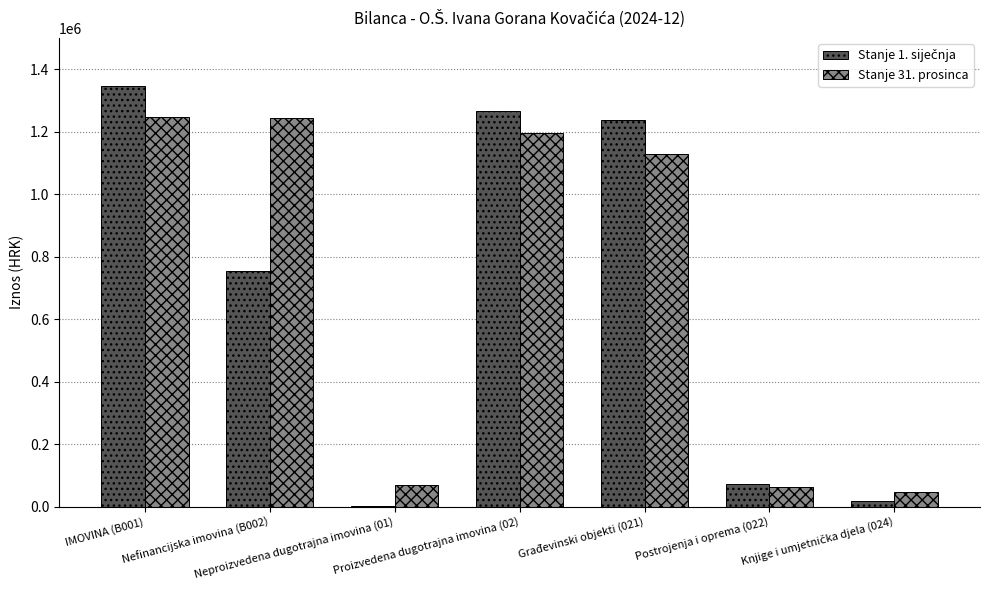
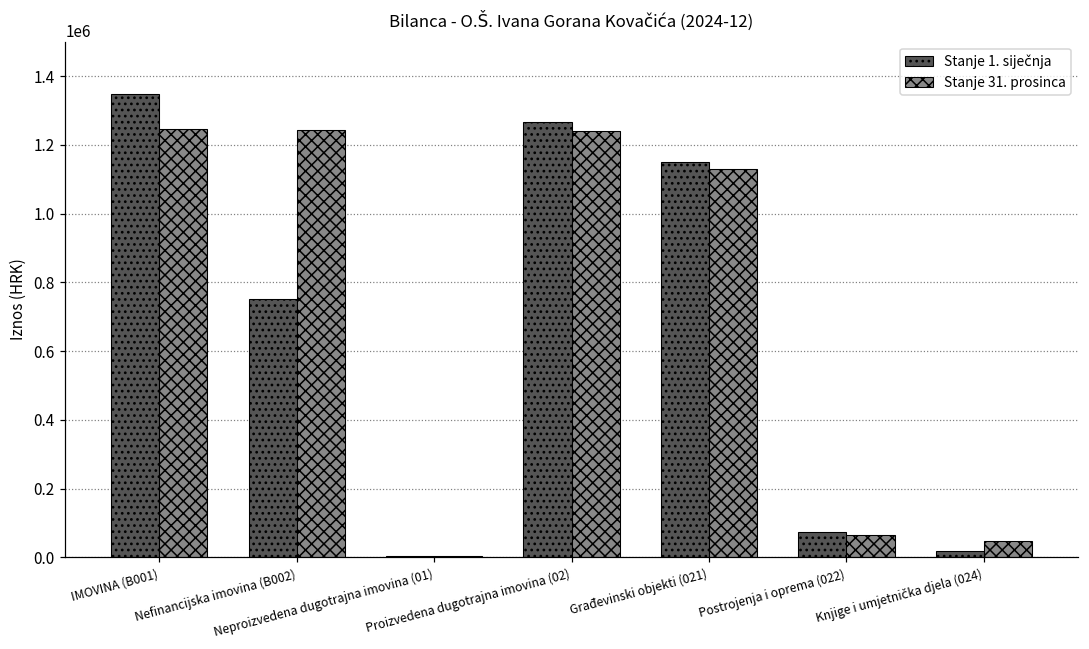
Stanje 31. prosinca, Neproizvedena dugotrajna imovina (01): 70000 -> 0
Stanje 31. prosinca, Proizvedena dugotrajna imovina (02): 1200000 -> 1240000
Stanje 1. siječnja, Građevinski objekti (021): 1240000 -> 1150000
